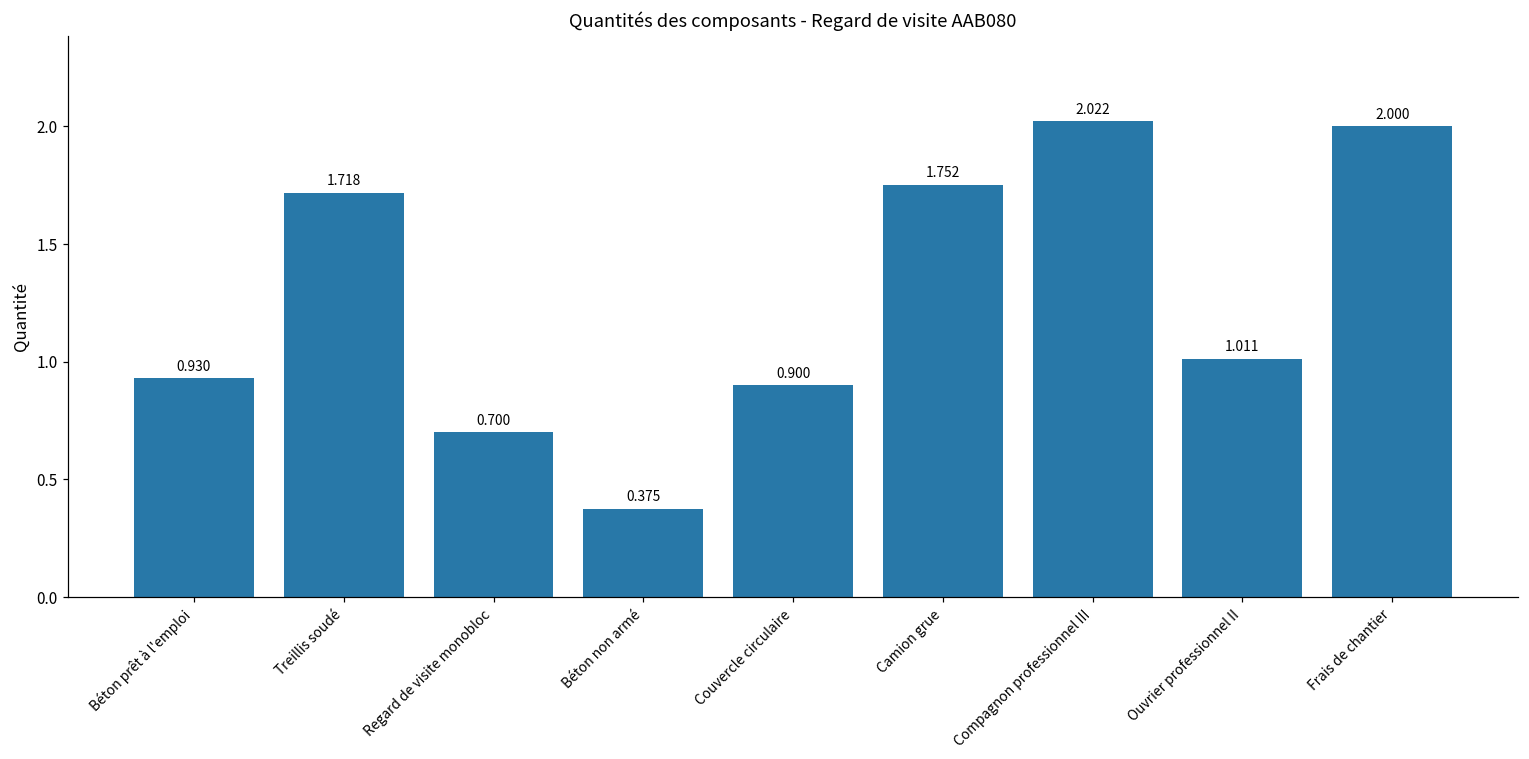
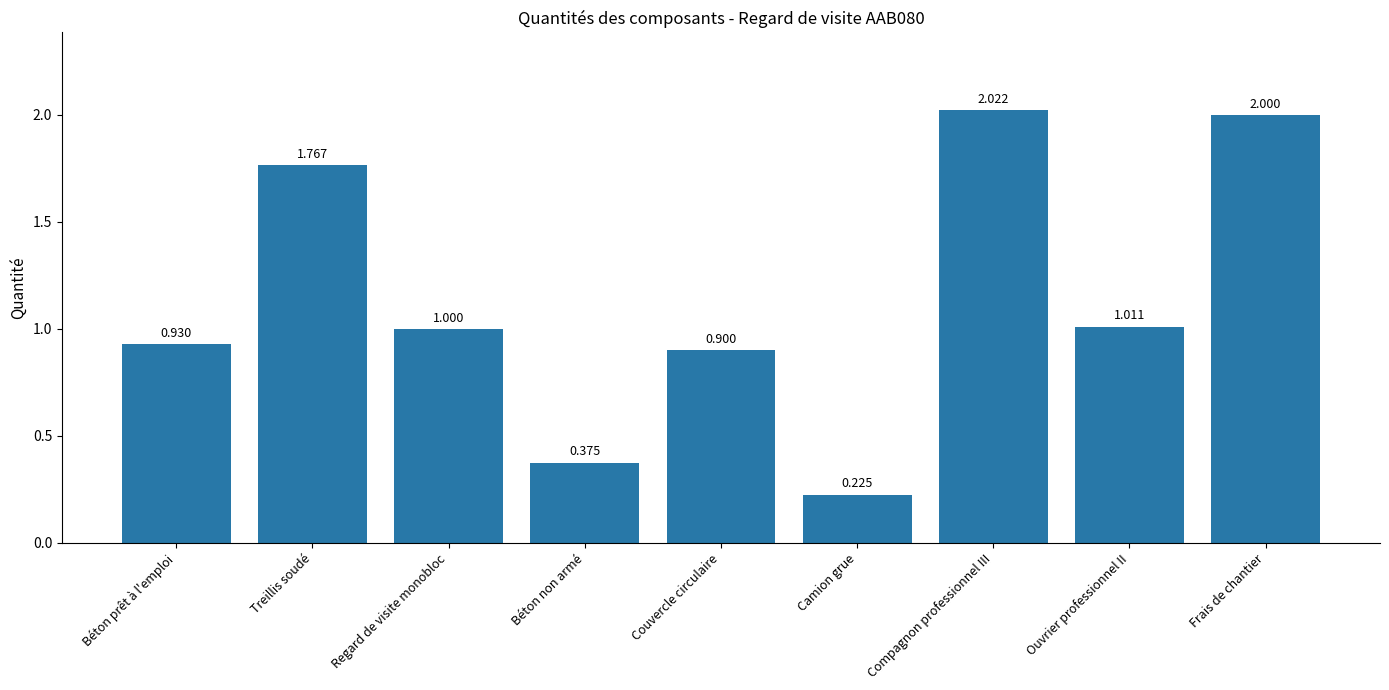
Treillis soudé: 1.718 -> 1.767
Regard de visite monobloc: 0.700 -> 1.000
Camion grue: 1.752 -> 0.225
